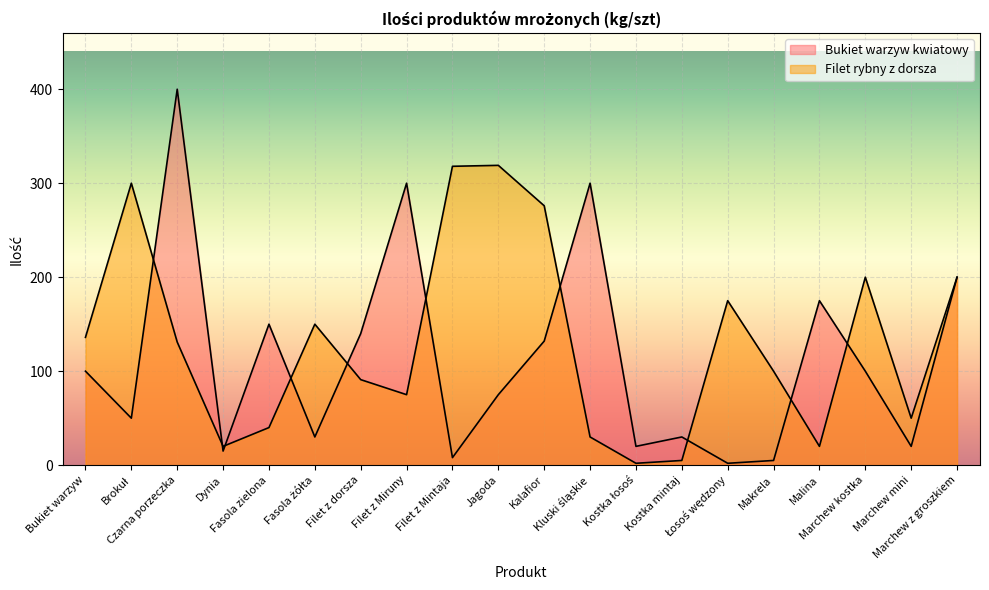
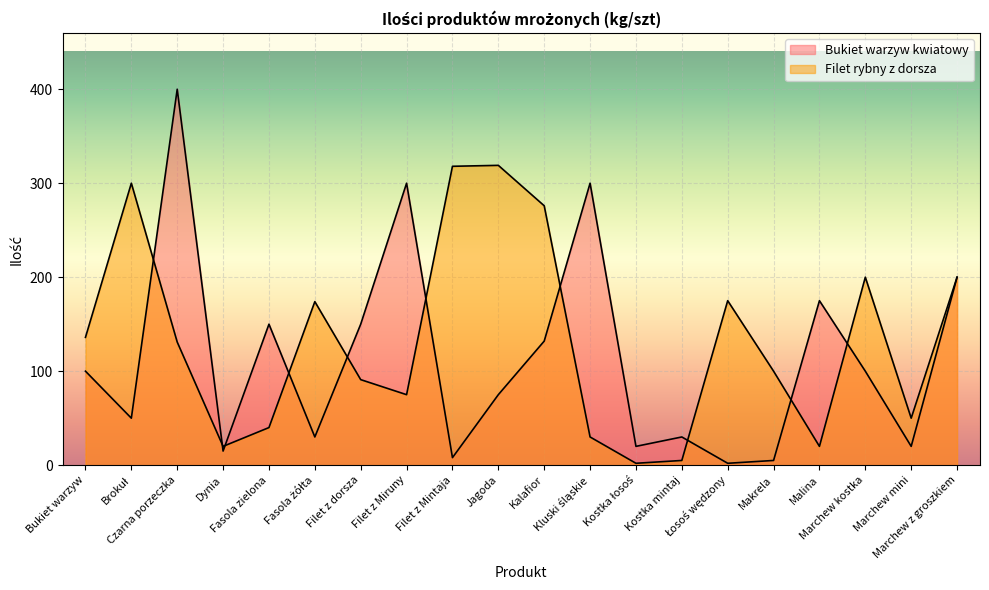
Filet rybny z dorsza, Fasola żółta: 150 -> 170
Bukiet warzyw kwiatowy, Filet z dorsza: 140 -> 150
